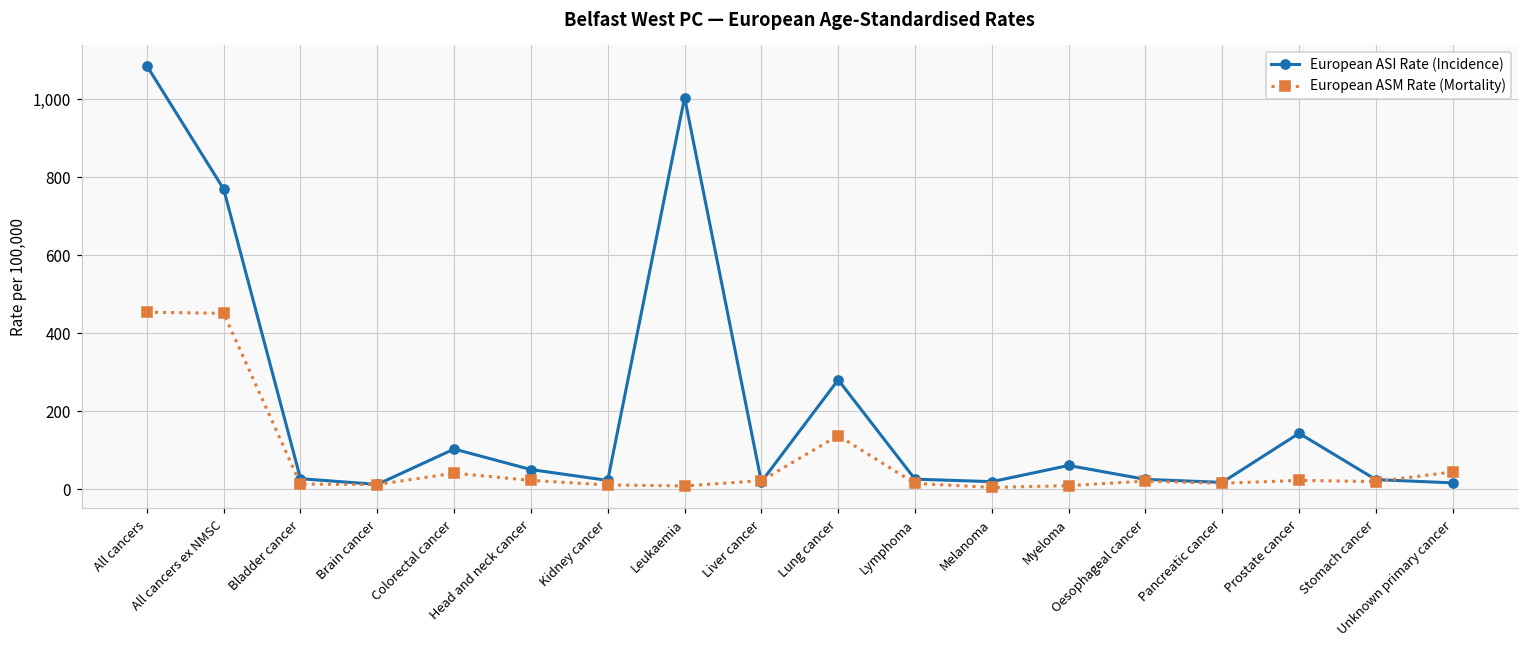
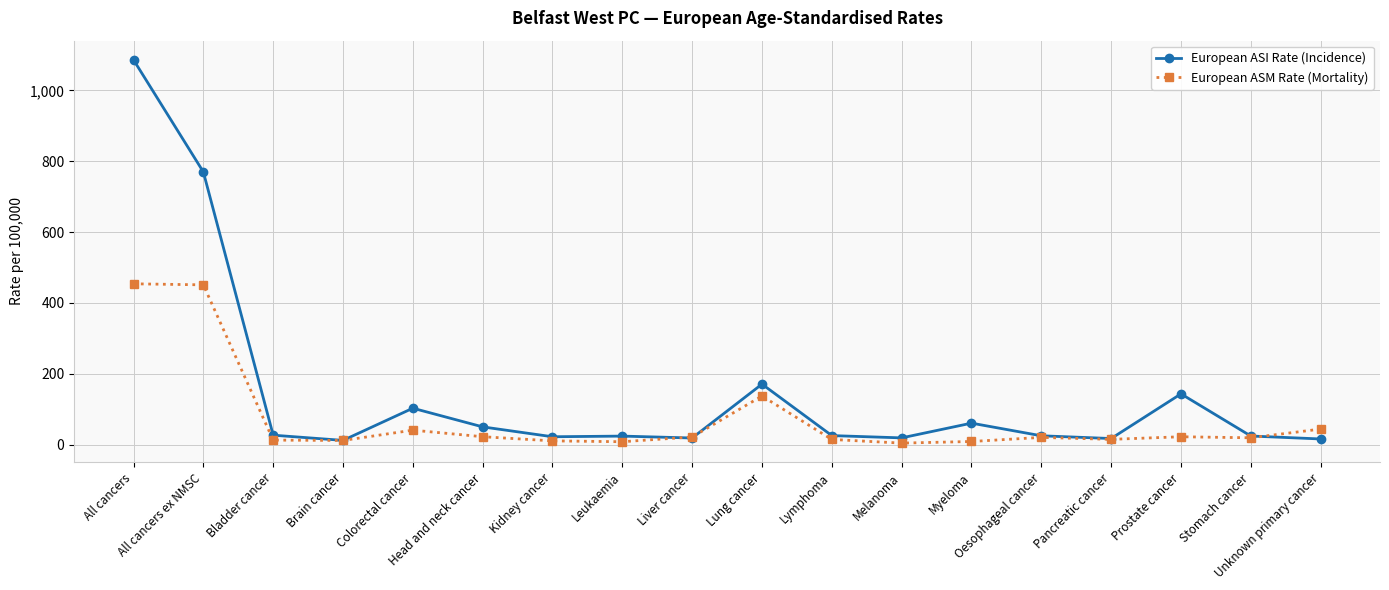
European ASI Rate (Incidence), Leukaemia: 1,000 -> 20
European ASI Rate (Incidence), Lung cancer: 280 -> 170
